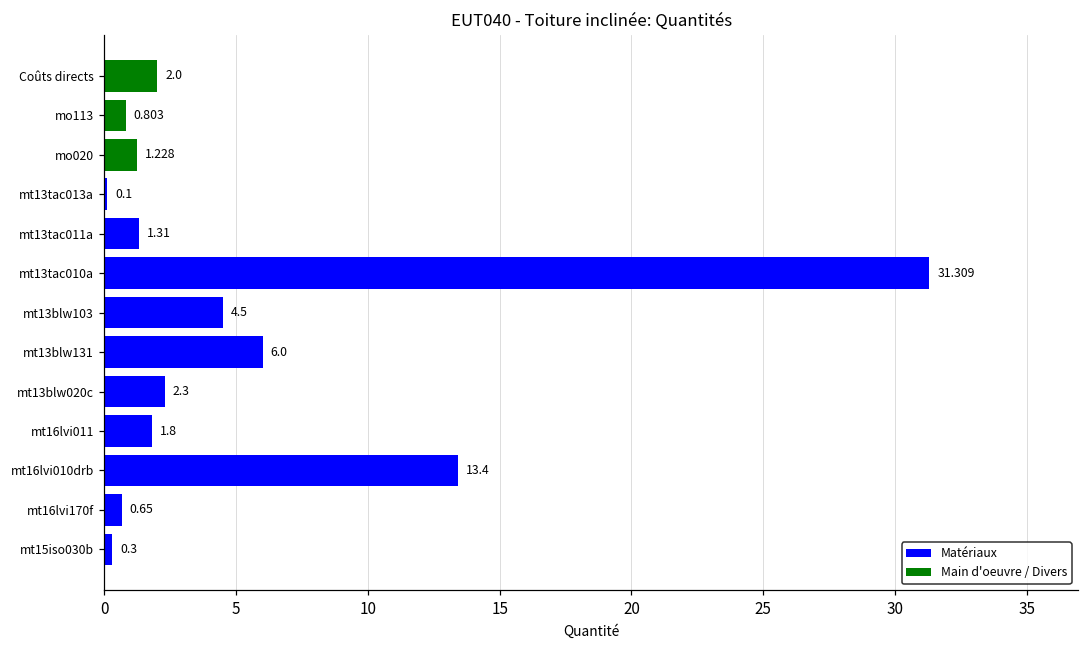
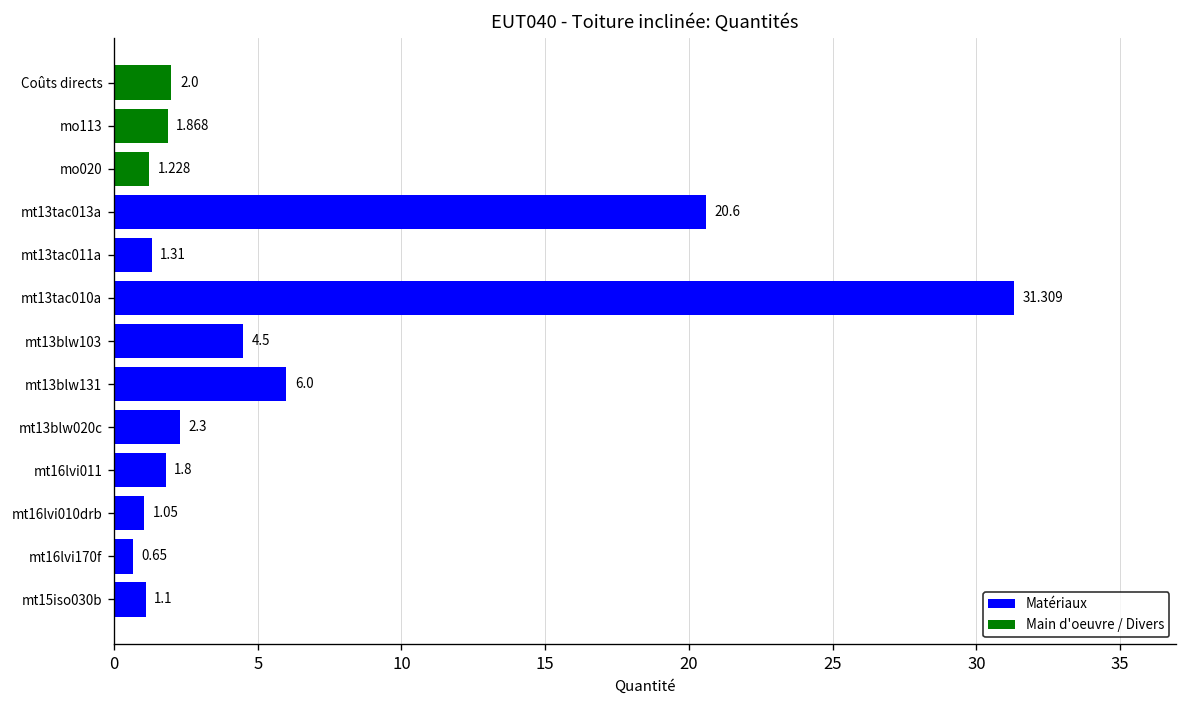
Main d'oeuvre / Divers, mo113: 0.803 -> 1.868
Matériaux, mt13tac013a: 0.1 -> 20.6
Matériaux, mt16lvi010drb: 13.4 -> 1.05
Matériaux, mt15iso030b: 0.3 -> 1.1
